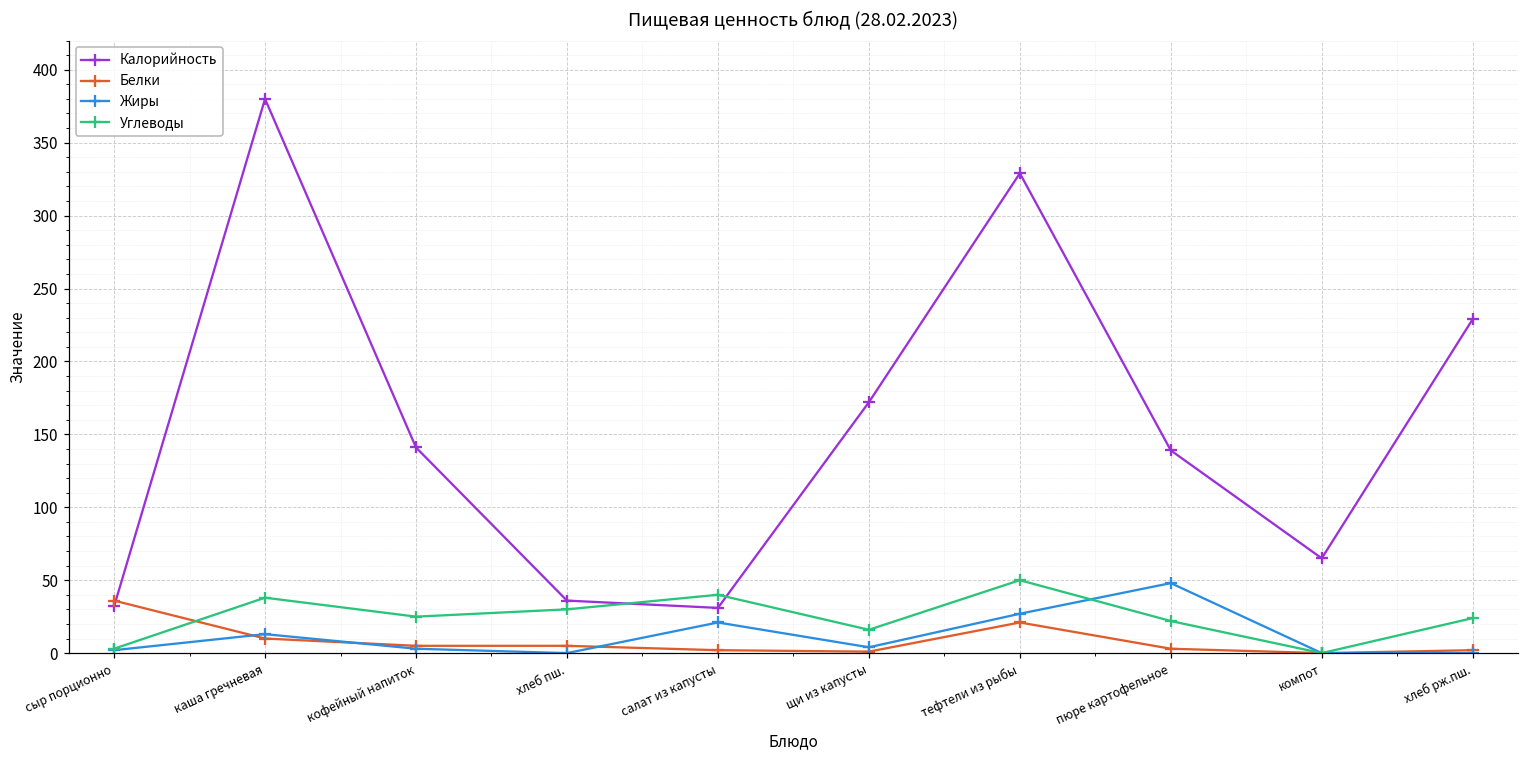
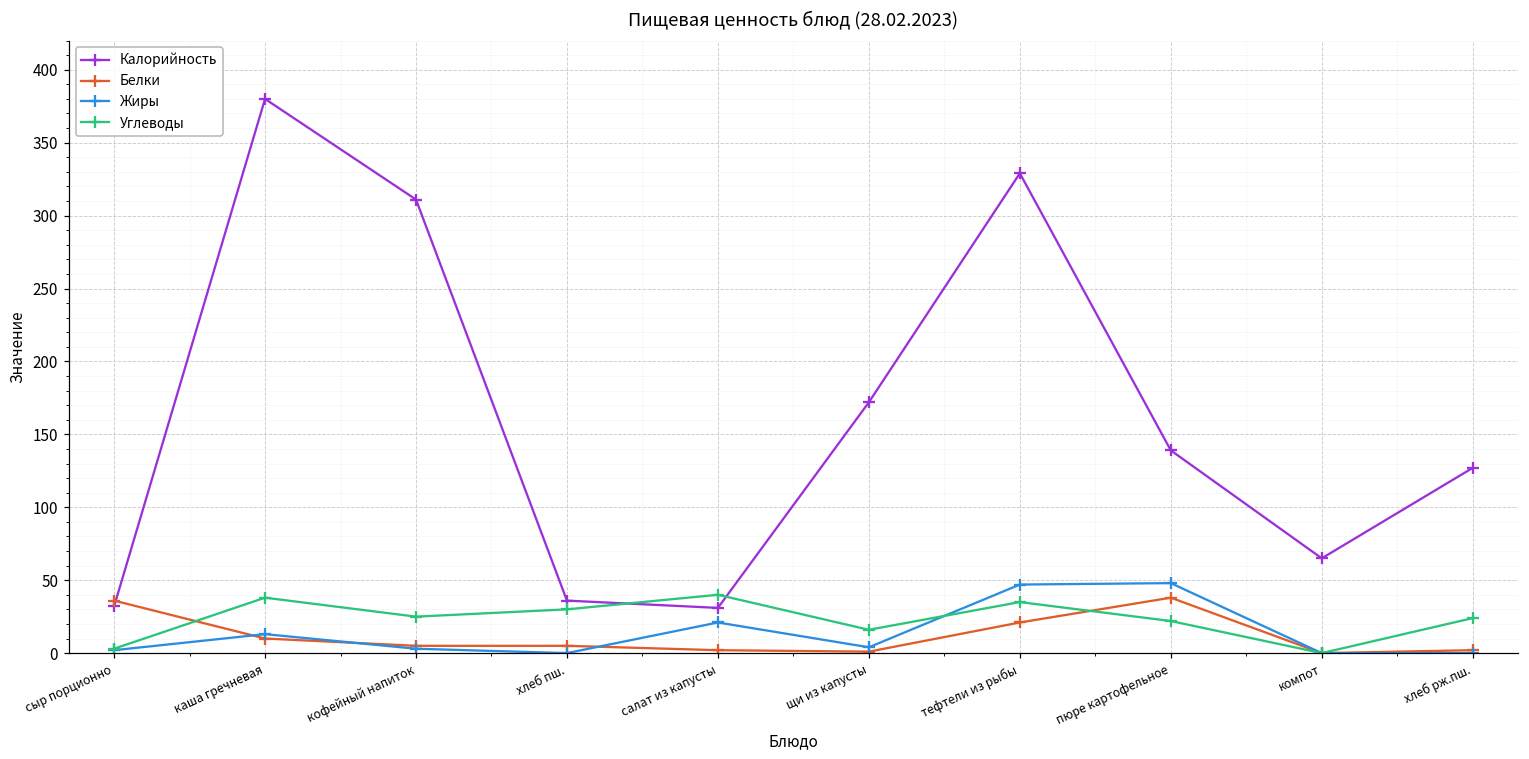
Калорийность, кофейный напиток: 141 -> 311
Жиры, тефтели из рыбы: 27 -> 47
Углеводы, тефтели из рыбы: 50 -> 35
Белки, пюре картофельное: 3 -> 38
Калорийность, хлеб рж.пш.: 229 -> 127
